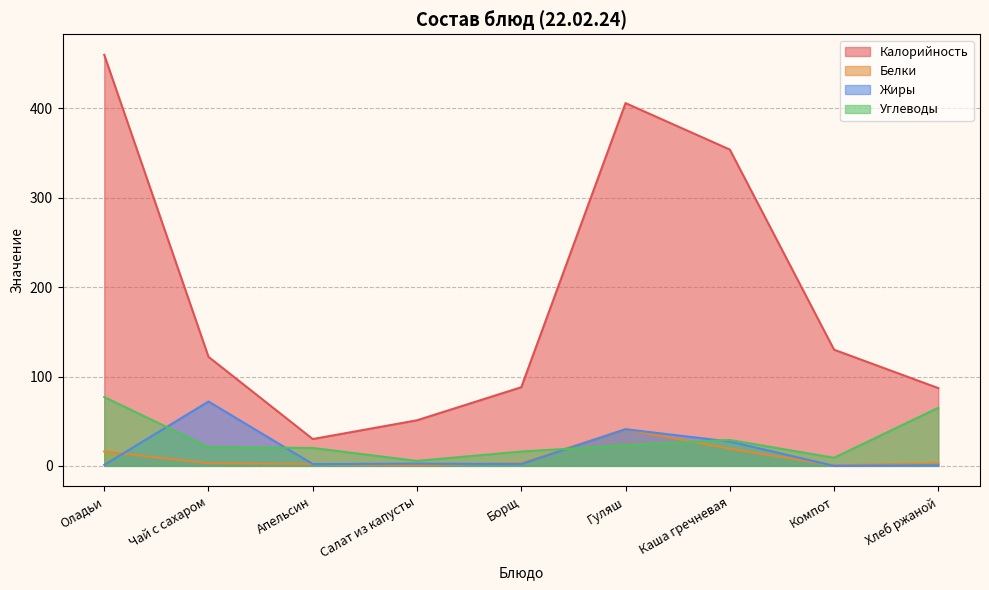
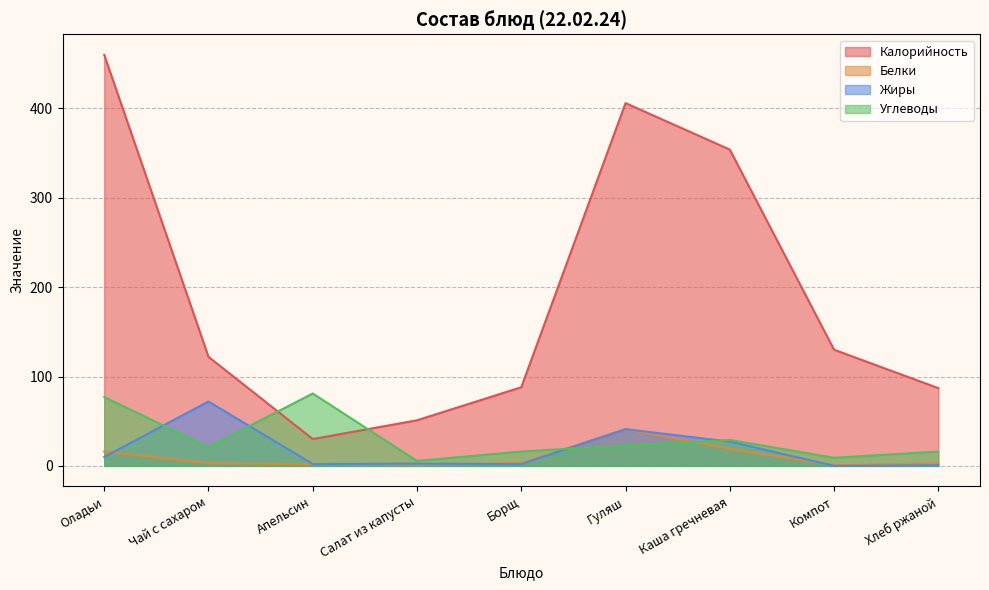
Жиры, Оладьи: 0 -> 10
Углеводы, Апельсин: 20 -> 80
Углеводы, Хлеб ржаной: 70 -> 20
